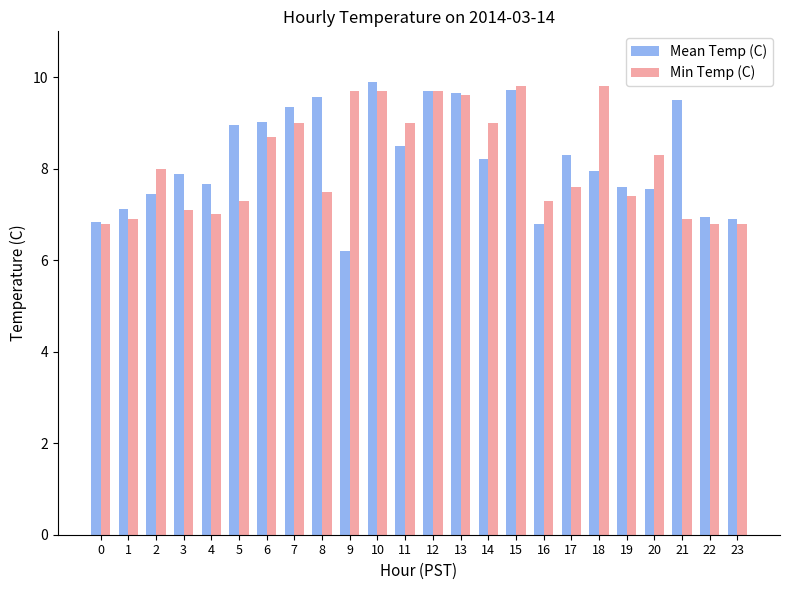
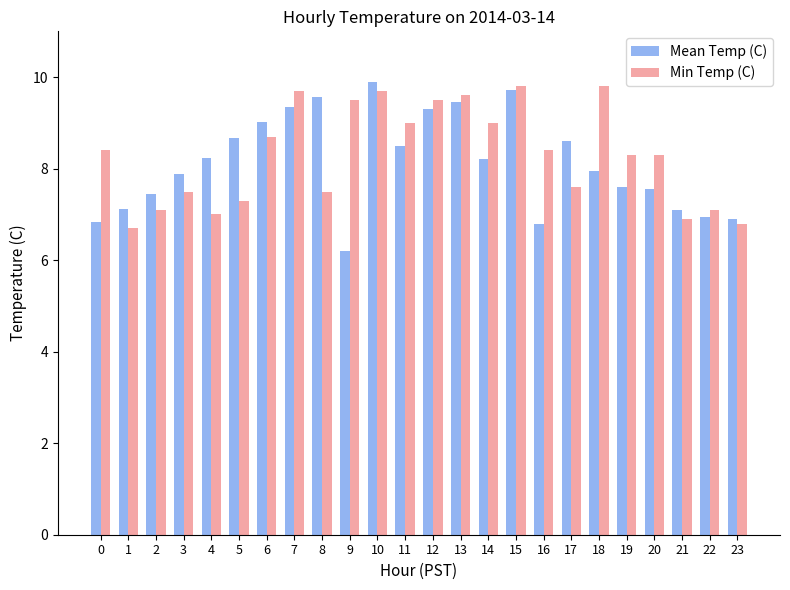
Min Temp (C), 0: 6.8 -> 8.4
Min Temp (C), 1: 6.9 -> 6.7
Min Temp (C), 2: 8.0 -> 7.1
Min Temp (C), 3: 7.1 -> 7.5
Mean Temp (C), 4: 7.7 -> 8.2
Mean Temp (C), 5: 9.0 -> 8.7
Min Temp (C), 7: 9.0 -> 9.7
Min Temp (C), 9: 9.7 -> 9.5
Mean Temp (C), 12: 9.7 -> 9.3
Min Temp (C), 12: 9.7 -> 9.5
Mean Temp (C), 13: 9.7 -> 9.5
Min Temp (C), 16: 7.3 -> 8.4
Mean Temp (C), 17: 8.3 -> 8.6
Min Temp (C), 19: 7.4 -> 8.3
Mean Temp (C), 21: 9.5 -> 7.1
Min Temp (C), 22: 6.8 -> 7.1
